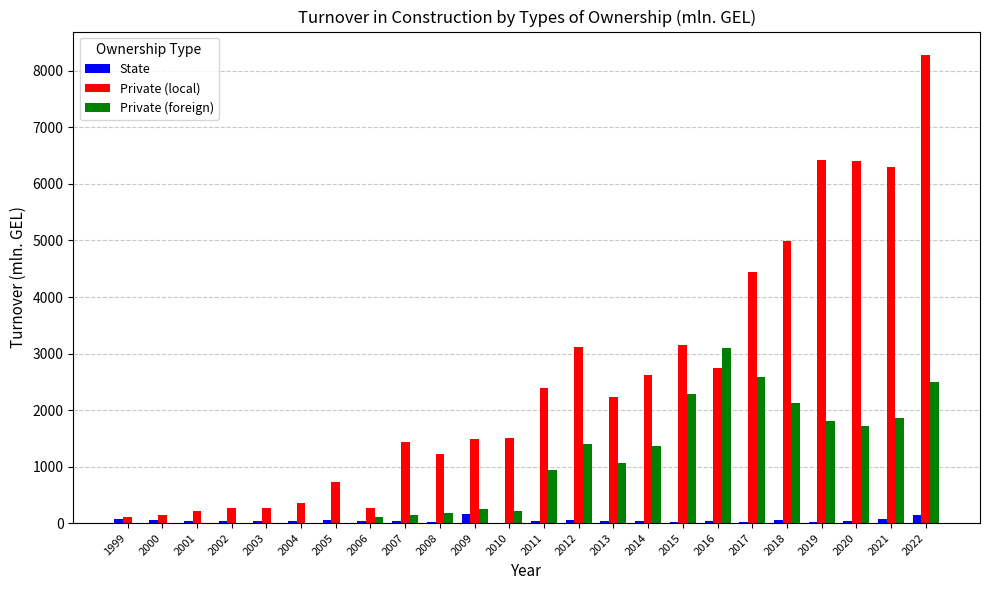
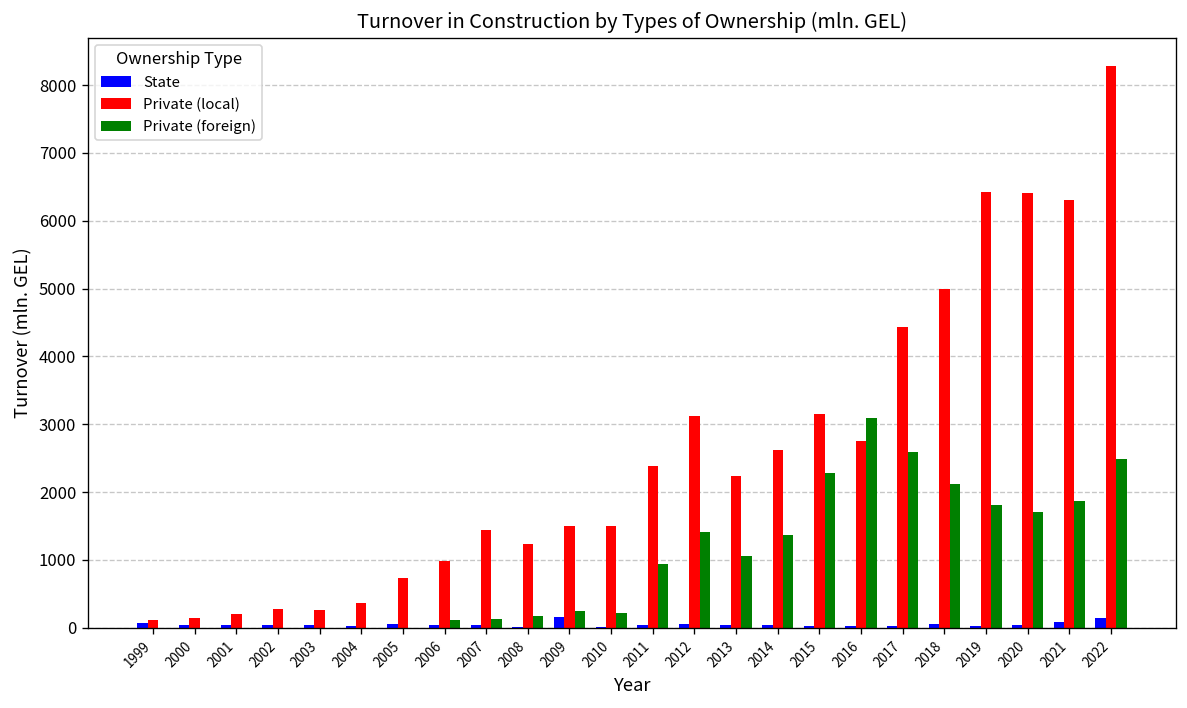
Private (local), 2006: 300 -> 1000
